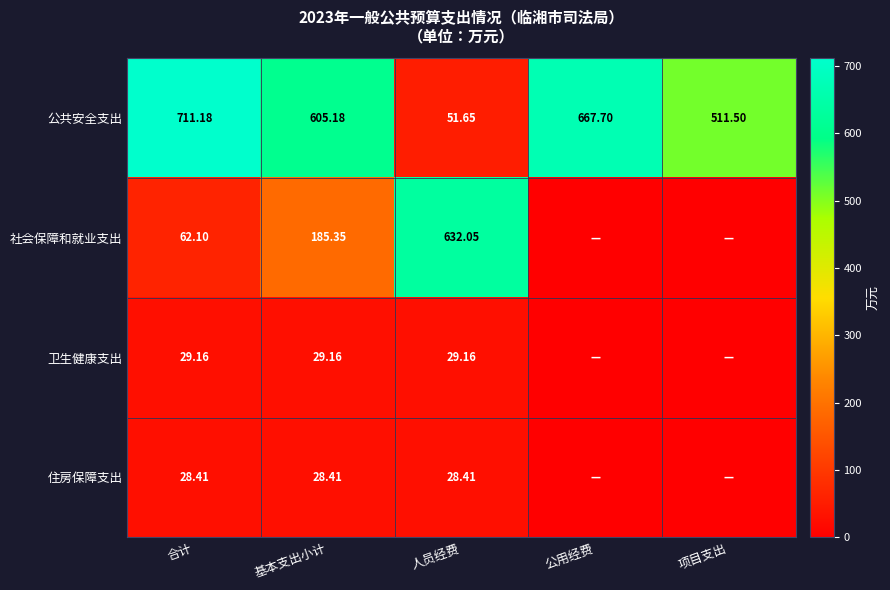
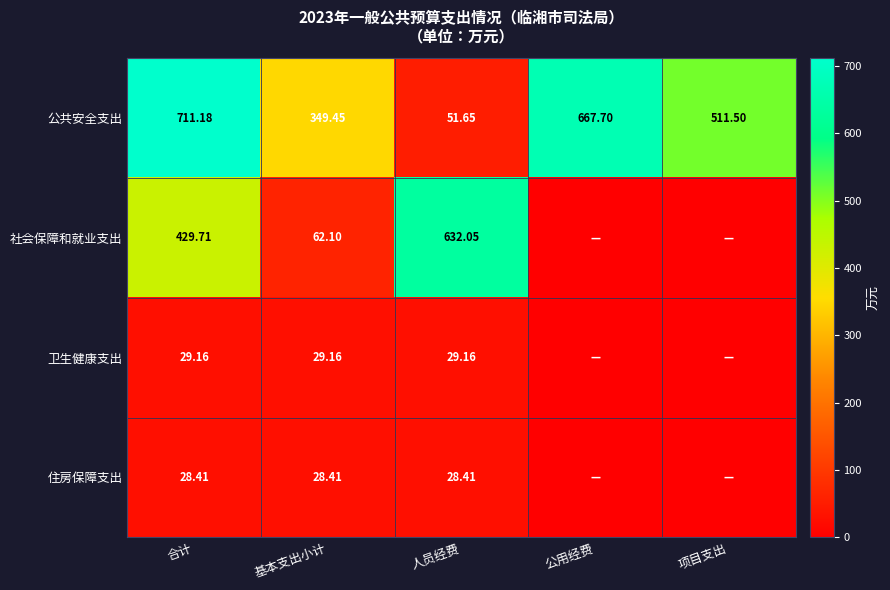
公共安全支出, 基本支出小计: 605.18 -> 349.45
社会保障和就业支出, 合计: 62.10 -> 429.71
社会保障和就业支出, 基本支出小计: 185.35 -> 62.10
